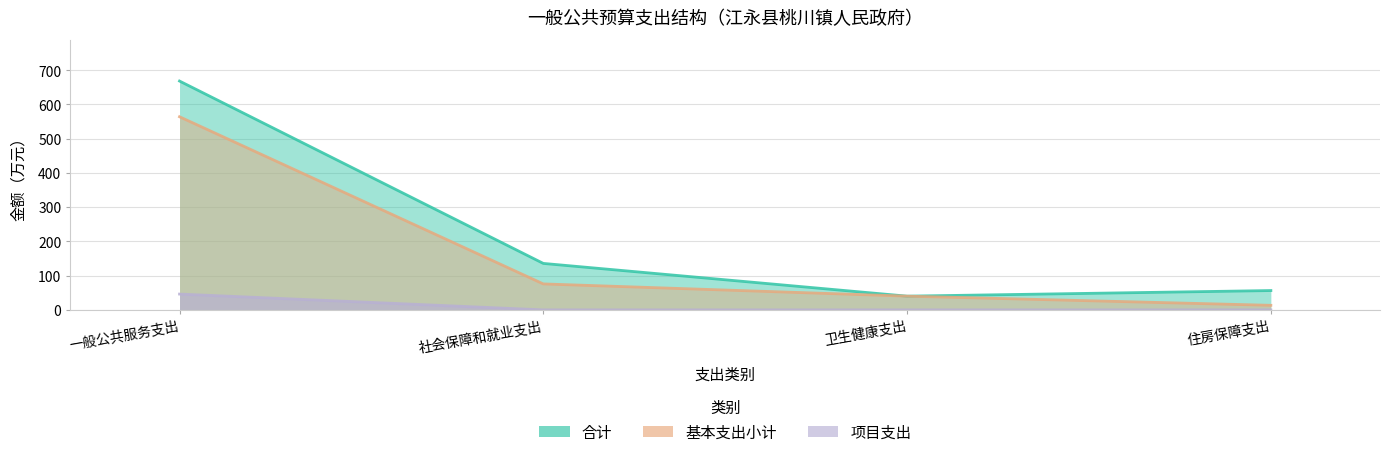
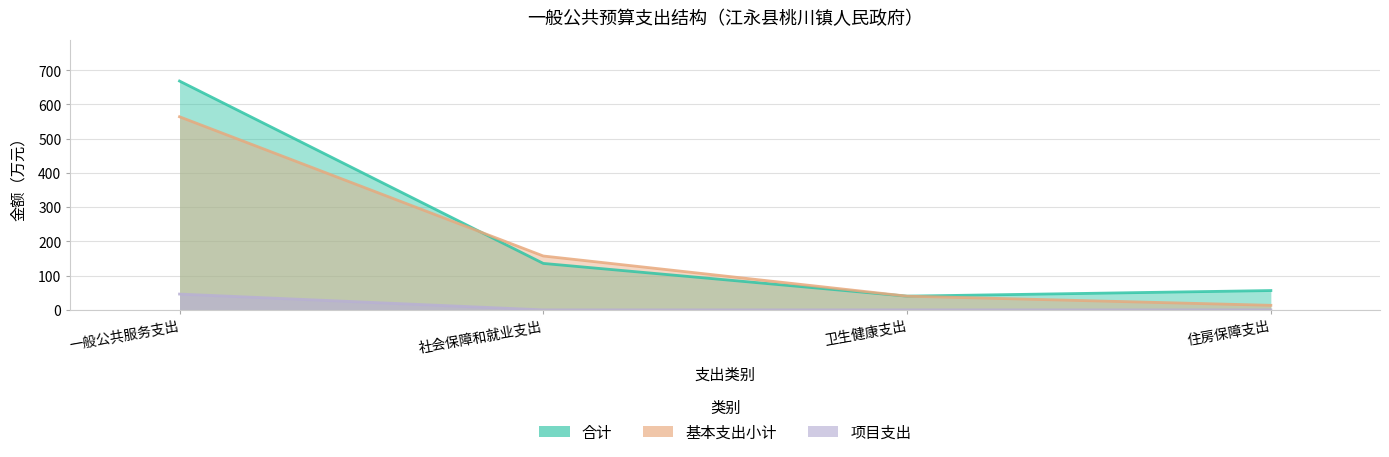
基本支出小计, 社会保障和就业支出: 80 -> 160
